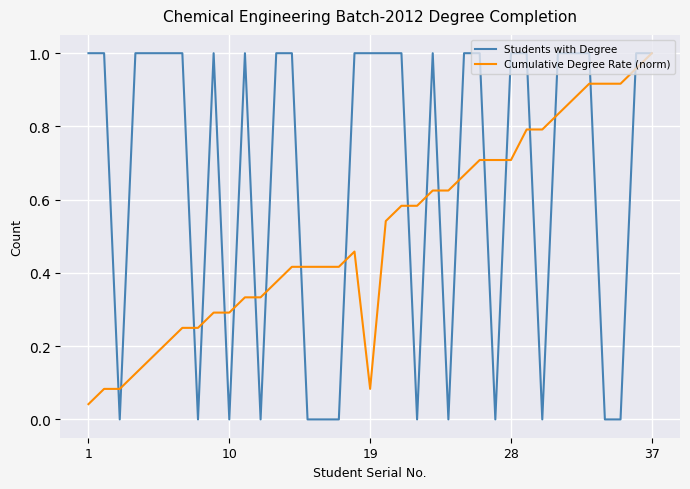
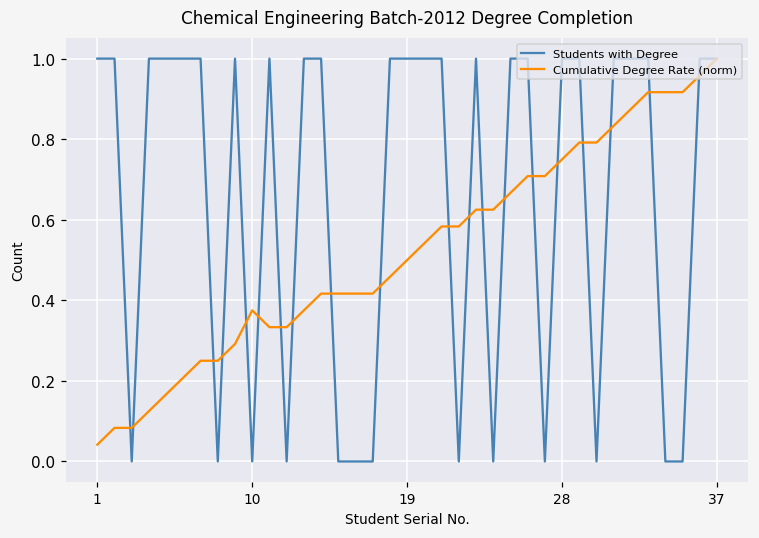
Cumulative Degree Rate (norm), 10: 0.29 -> 0.38
Cumulative Degree Rate (norm), 19: 0.08 -> 0.50
Cumulative Degree Rate (norm), 28: 0.71 -> 0.75
